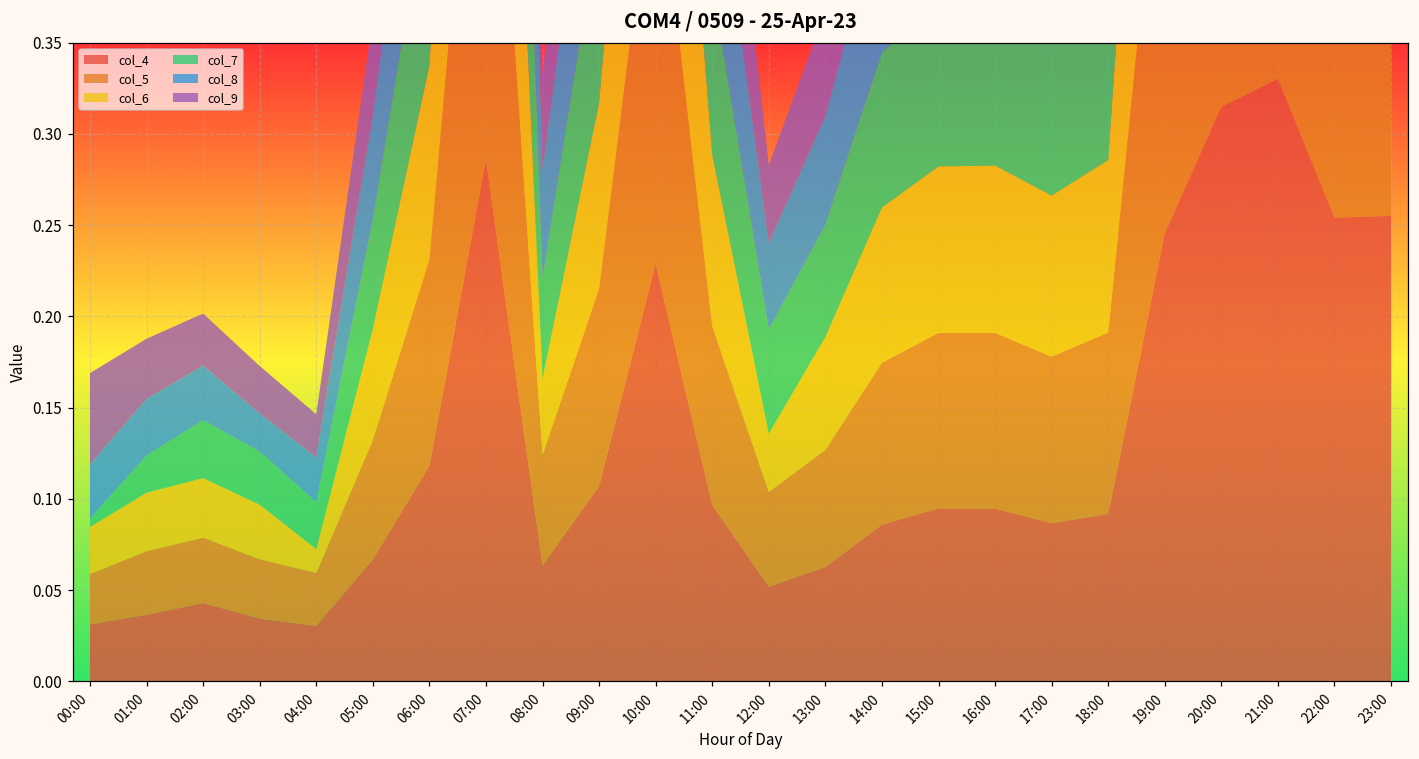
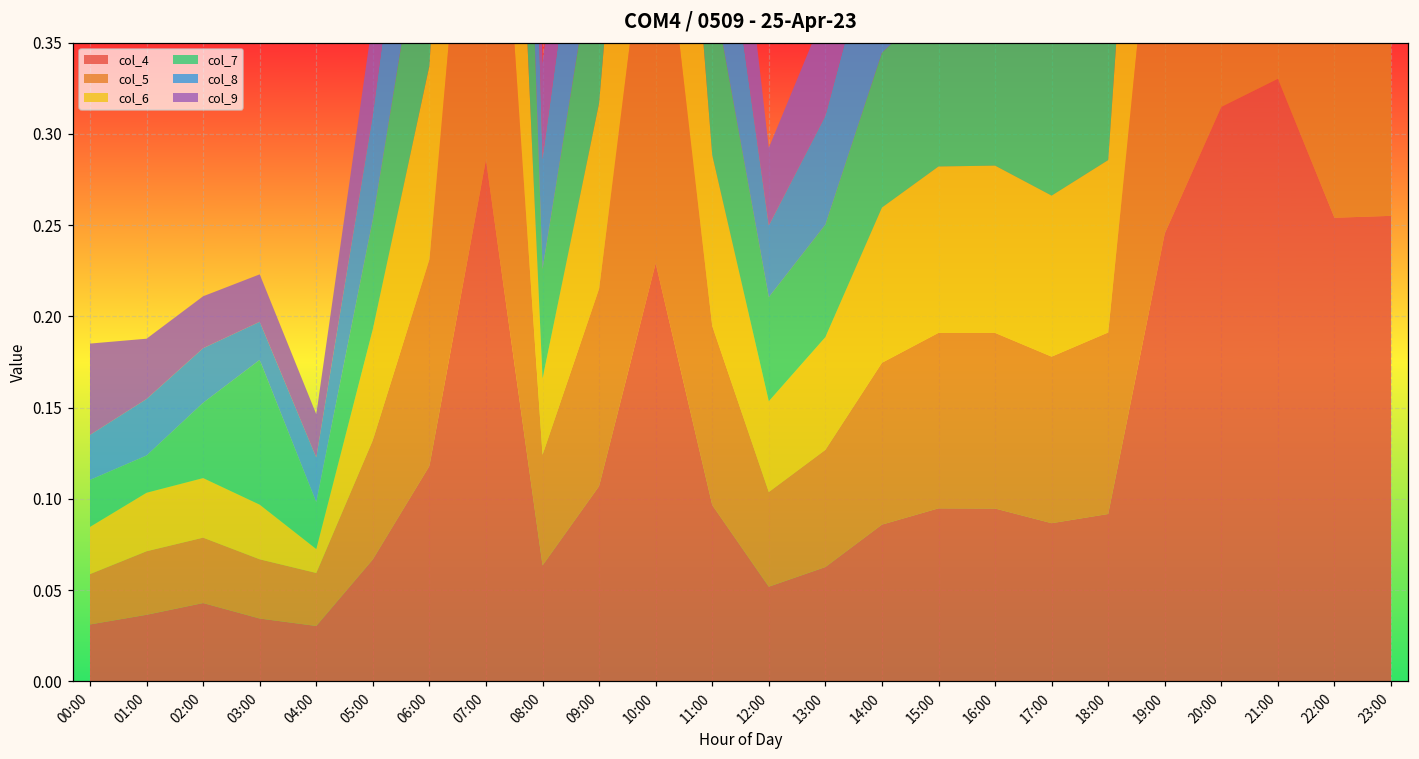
col_7, 00:00: 0.005 -> 0.026
col_8, 00:00: 0.030 -> 0.025
col_7, 02:00: 0.032 -> 0.041
col_7, 03:00: 0.029 -> 0.079
col_7, 08:00: 0.055 -> 0.060
col_6, 12:00: 0.032 -> 0.050
col_8, 12:00: 0.048 -> 0.039
